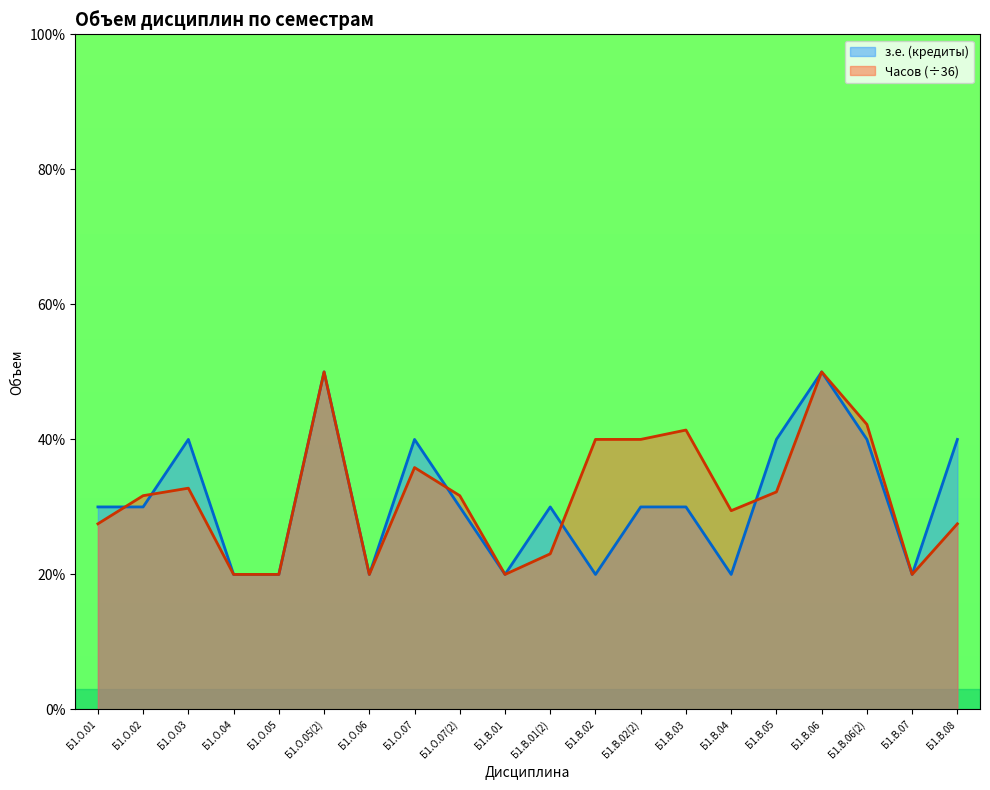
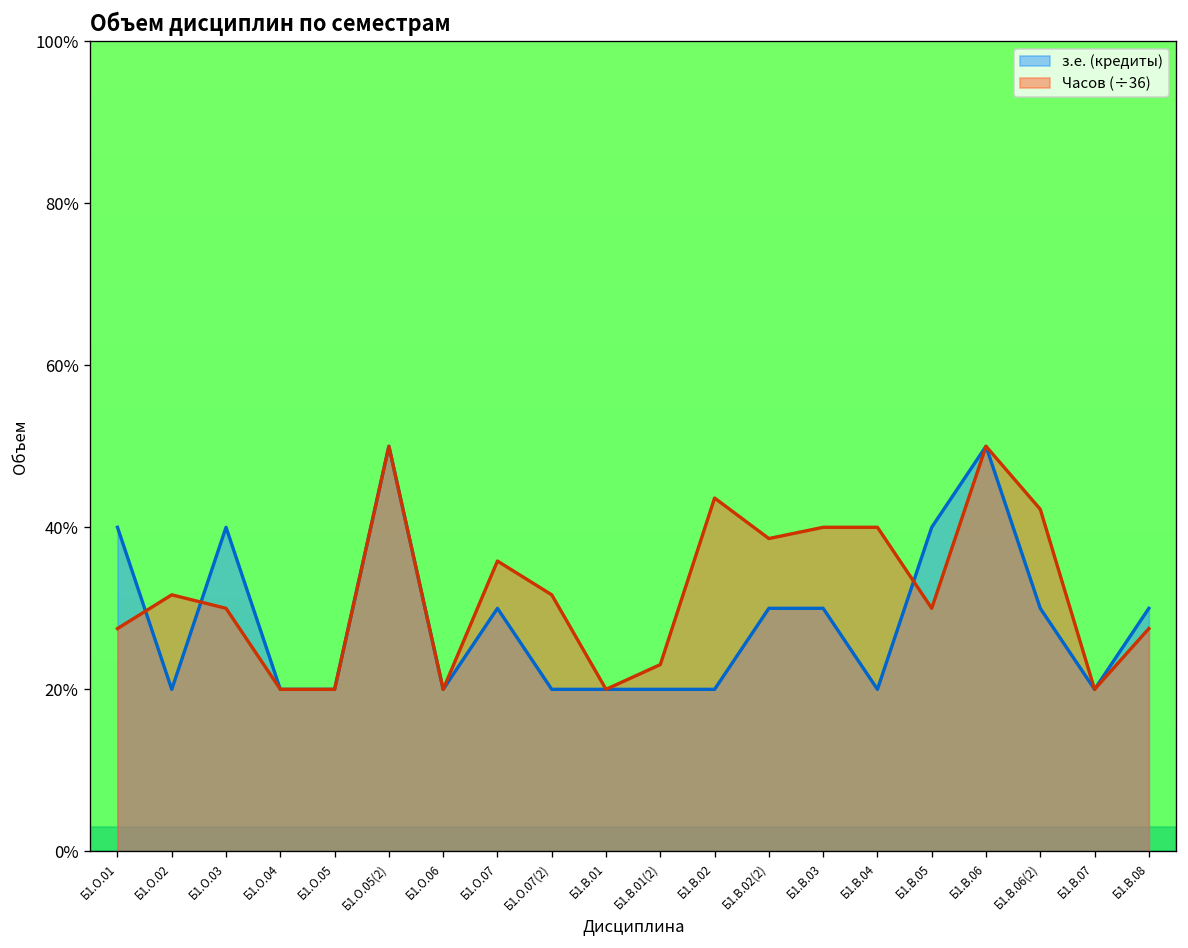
з.е. (кредиты), Б1.О.01: 30% -> 40%
з.е. (кредиты), Б1.О.02: 30% -> 20%
Часов (÷36), Б1.О.03: 33% -> 30%
з.е. (кредиты), Б1.О.07: 40% -> 30%
з.е. (кредиты), Б1.О.07(2): 30% -> 20%
з.е. (кредиты), Б1.В.01(2): 30% -> 20%
Часов (÷36), Б1.В.02: 40% -> 44%
Часов (÷36), Б1.В.02(2): 40% -> 39%
Часов (÷36), Б1.В.03: 41% -> 40%
Часов (÷36), Б1.В.04: 29% -> 40%
Часов (÷36), Б1.В.05: 32% -> 30%
з.е. (кредиты), Б1.В.06(2): 40% -> 30%
з.е. (кредиты), Б1.В.08: 40% -> 30%
